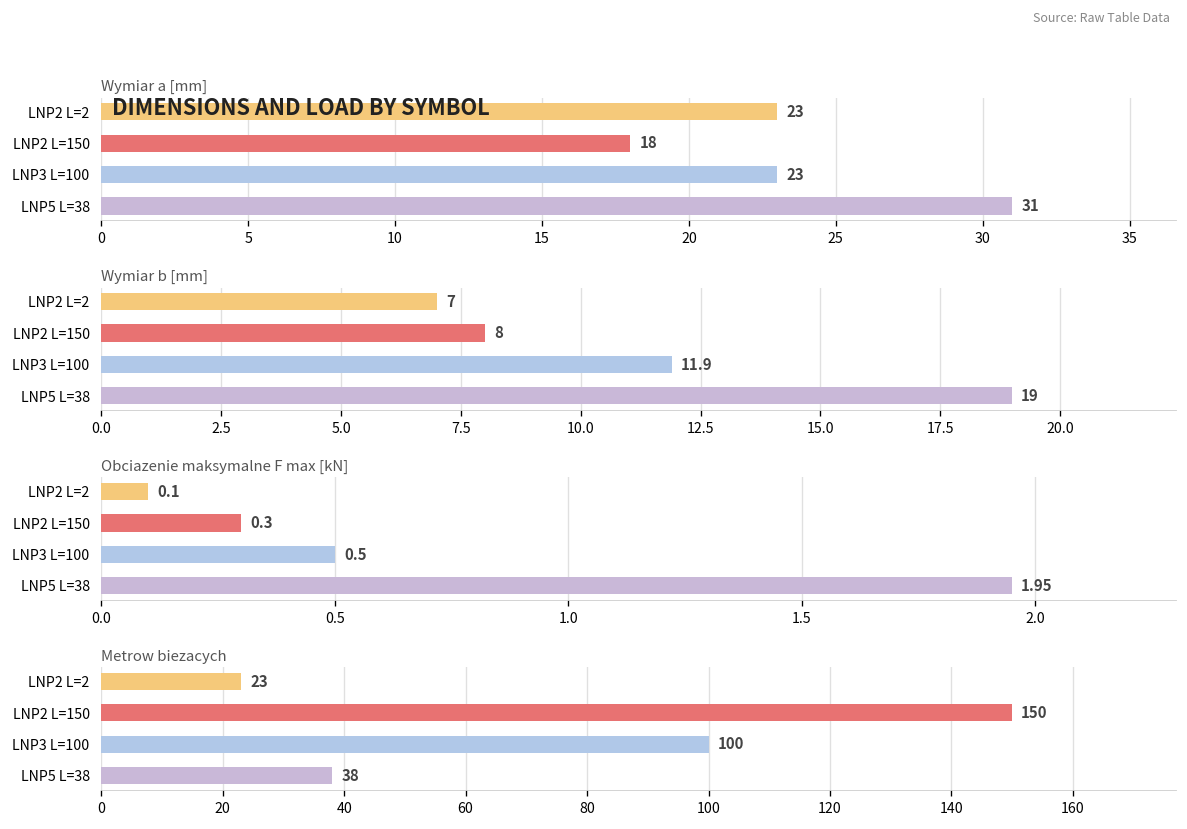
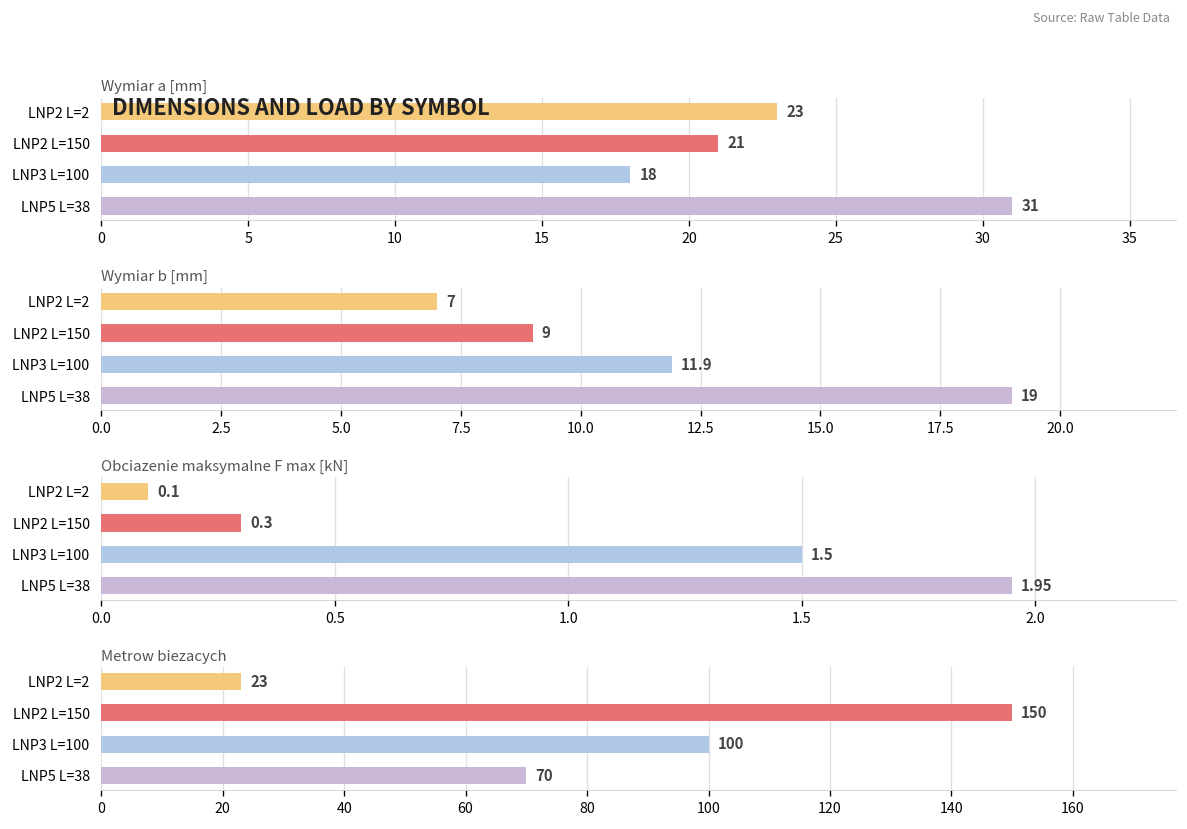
Wymiar a [mm], LNP2 L=150: 18 -> 21
Wymiar a [mm], LNP3 L=100: 23 -> 18
Wymiar b [mm], LNP2 L=150: 8 -> 9
Obciazenie maksymalne F max [kN], LNP3 L=100: 0.5 -> 1.5
Metrow biezacych, LNP5 L=38: 38 -> 70
